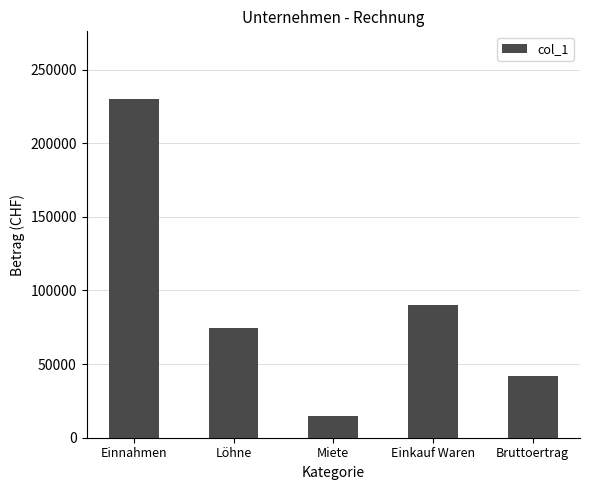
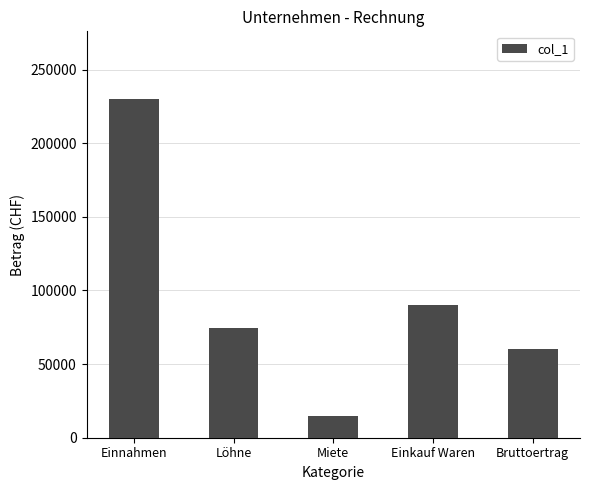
Bruttoertrag: 42000 -> 60000
